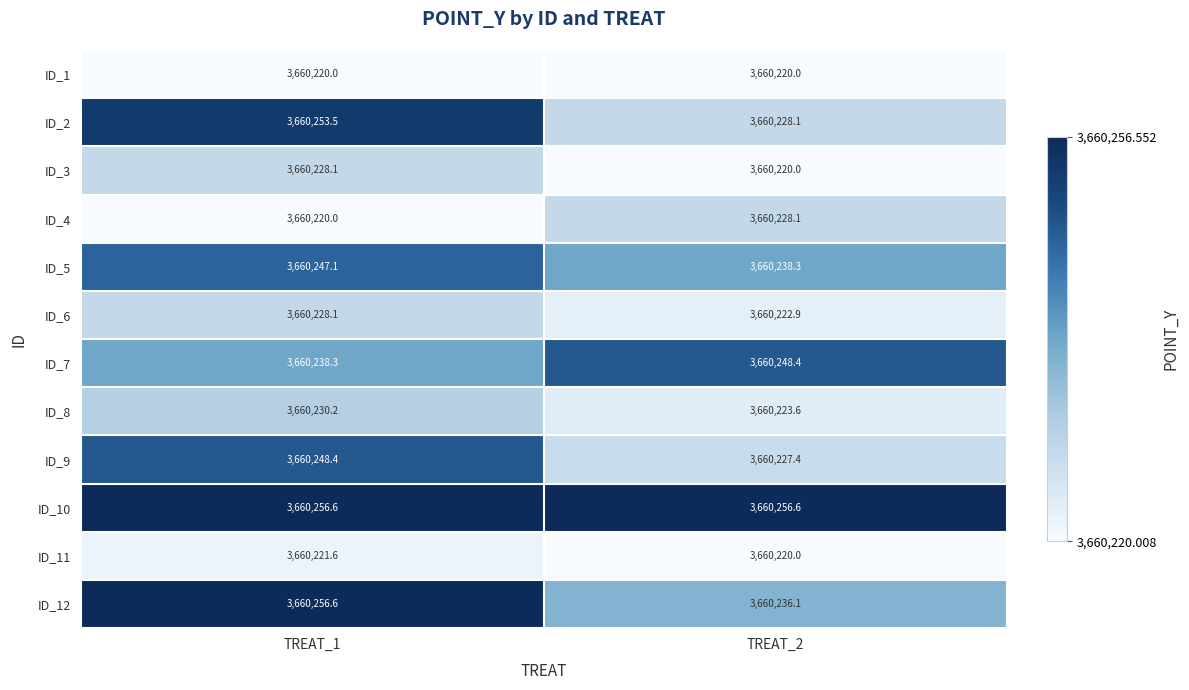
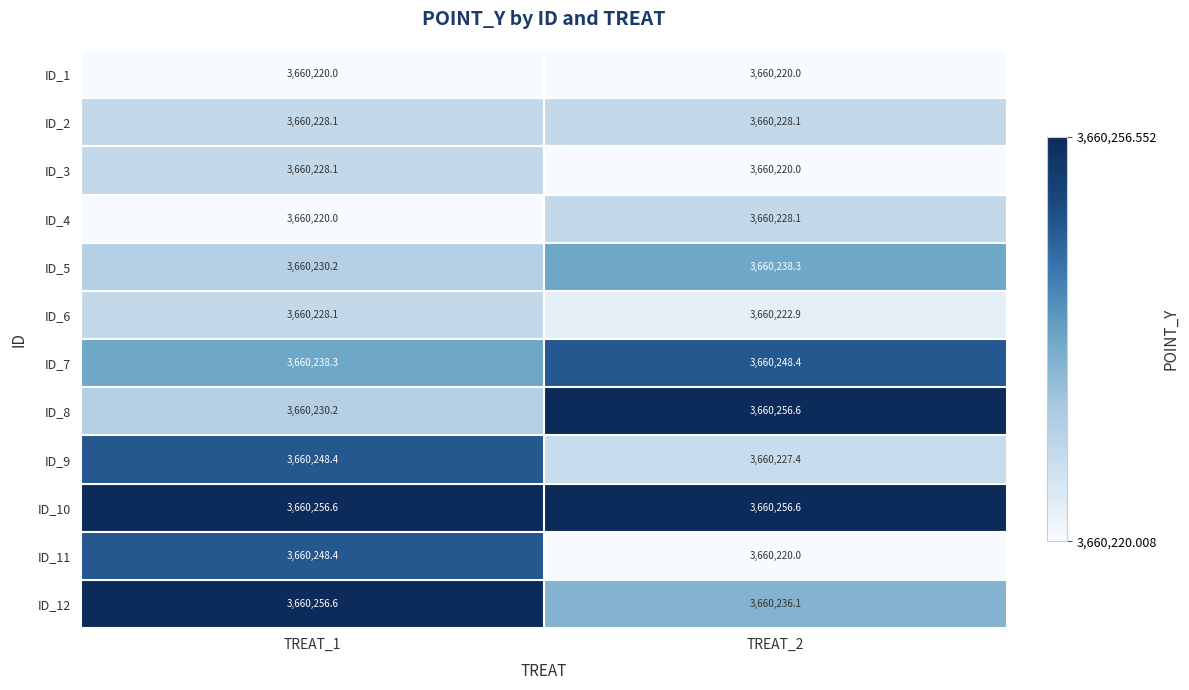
ID_2, TREAT_1: 3,660,253.5 -> 3,660,228.1
ID_5, TREAT_1: 3,660,247.1 -> 3,660,230.2
ID_8, TREAT_2: 3,660,223.6 -> 3,660,256.6
ID_11, TREAT_1: 3,660,221.6 -> 3,660,248.4
